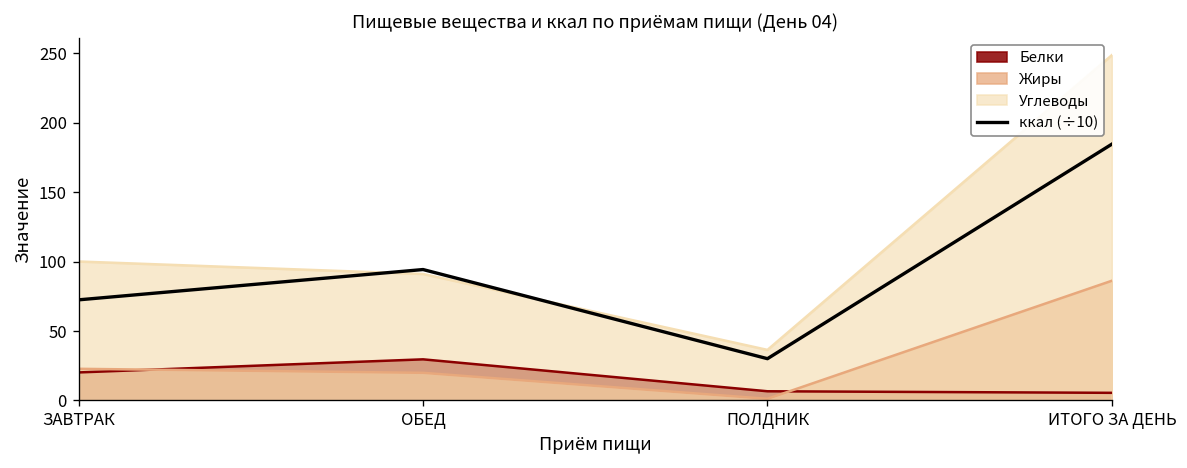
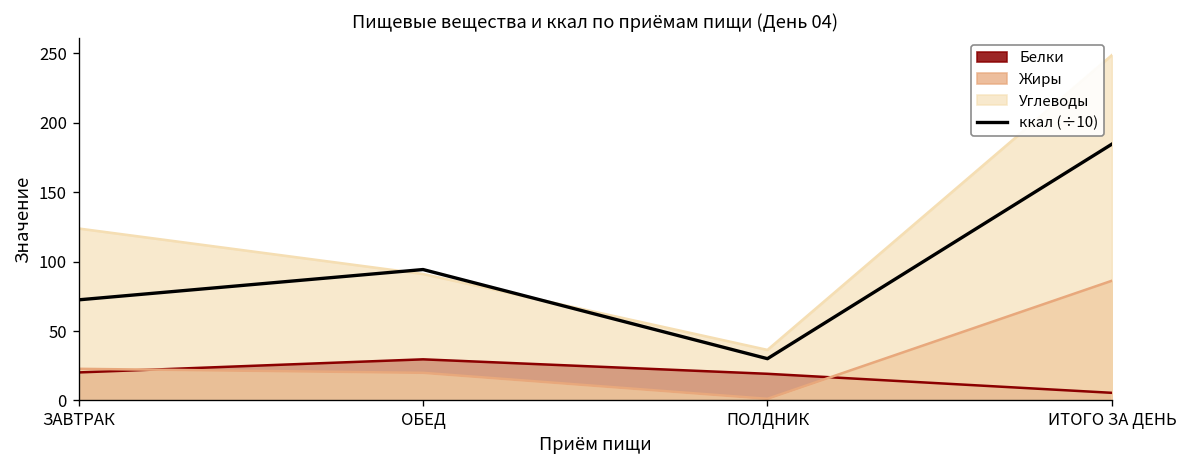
Углеводы, ЗАВТРАК: 100 -> 124
Белки, ПОЛДНИК: 7 -> 19
